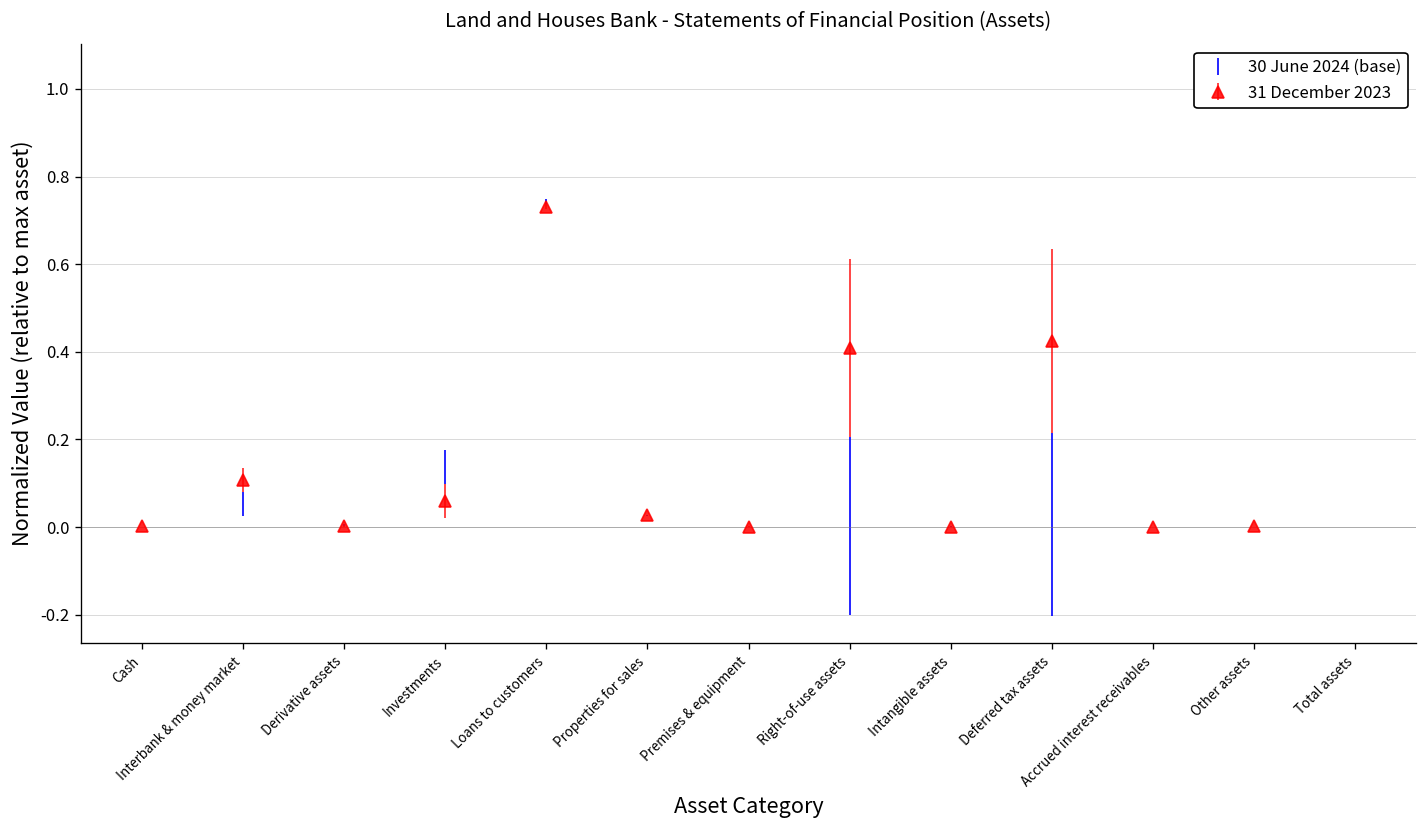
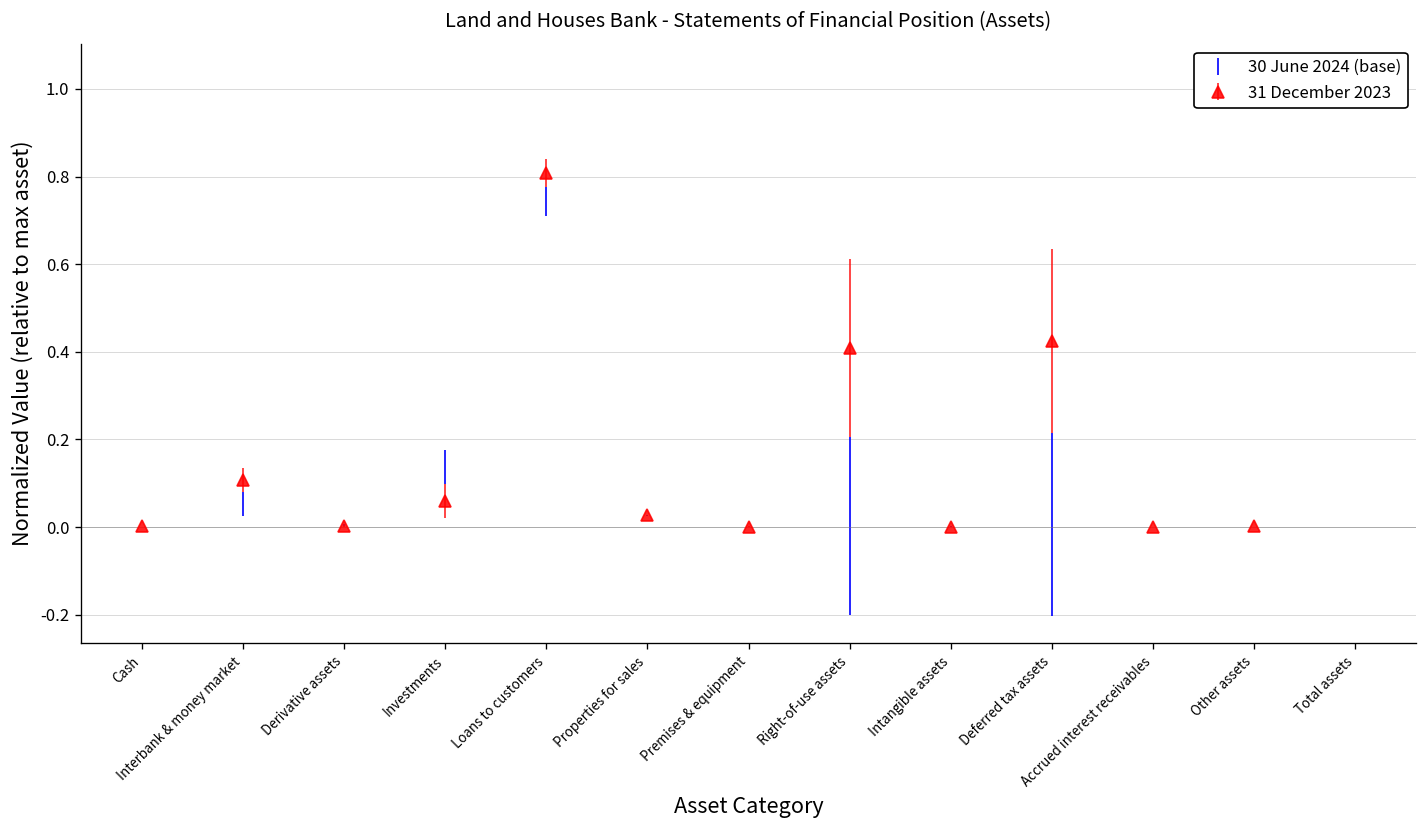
Loans to customers: 0.73 -> 0.81
